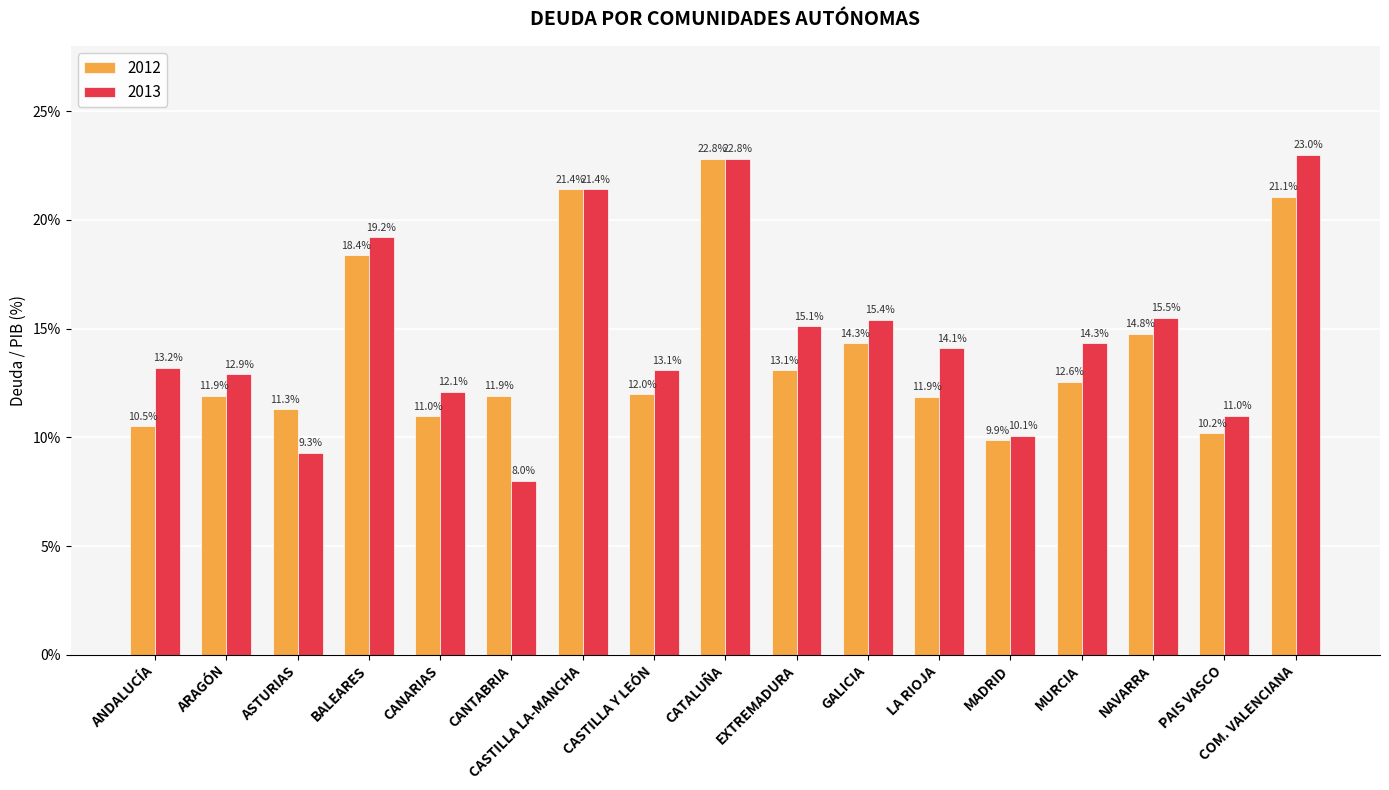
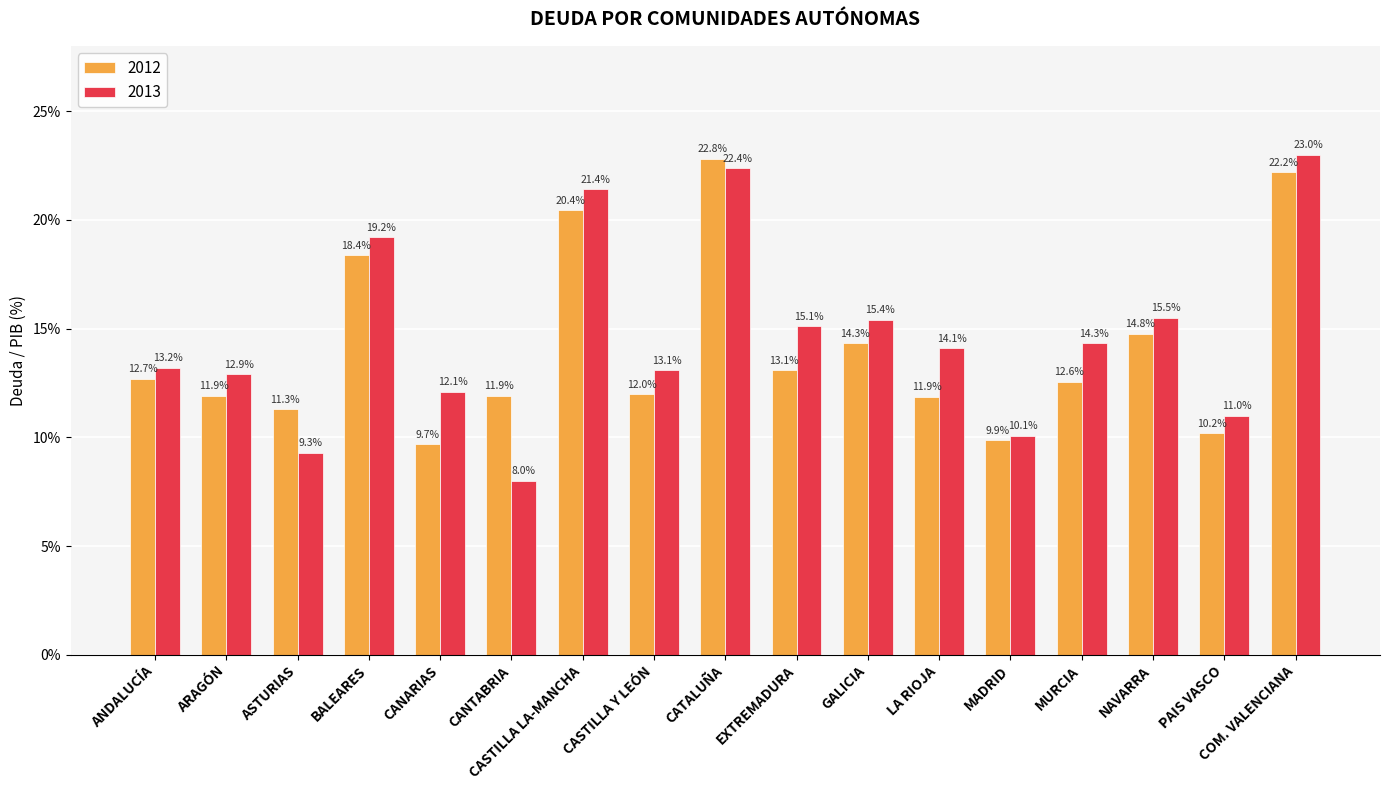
2012, ANDALUCÍA: 10.5% -> 12.7%
2012, CANARIAS: 11.0% -> 9.7%
2012, CASTILLA LA-MANCHA: 21.4% -> 20.4%
2013, CATALUÑA: 22.8% -> 22.4%
2012, COM. VALENCIANA: 21.1% -> 22.2%
